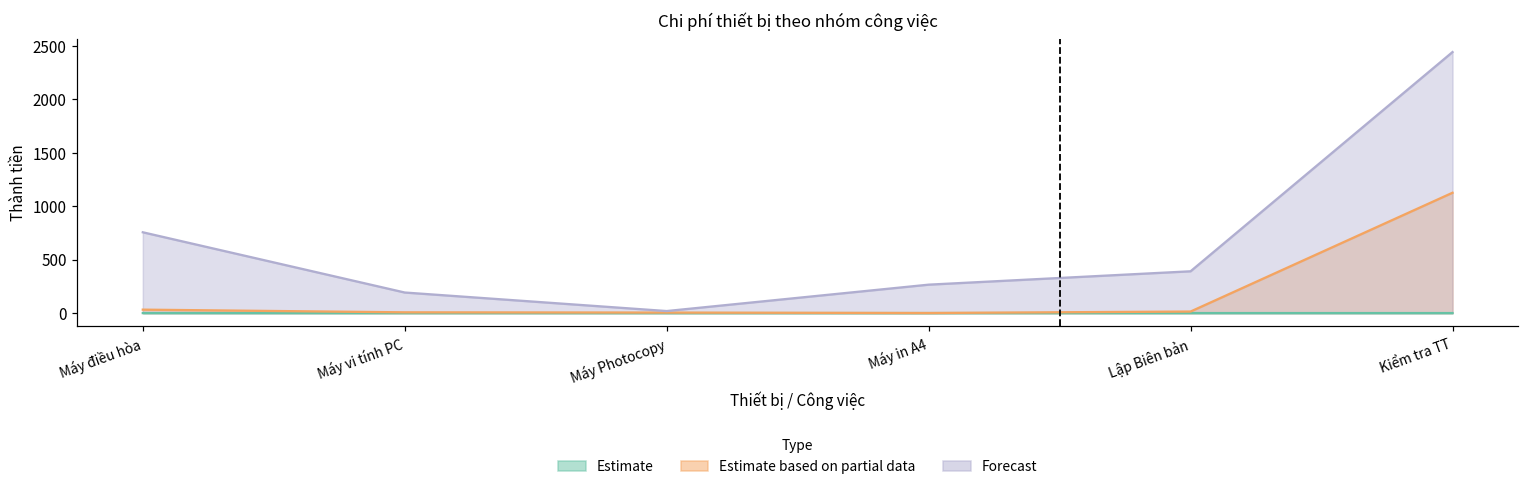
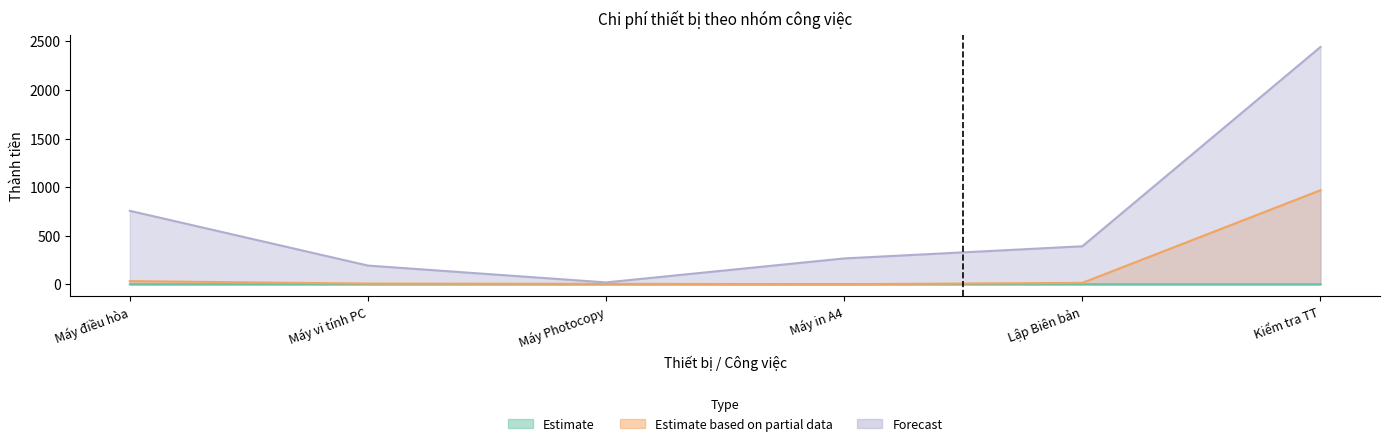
Estimate based on partial data, Kiểm tra TT: 1100 -> 1000
